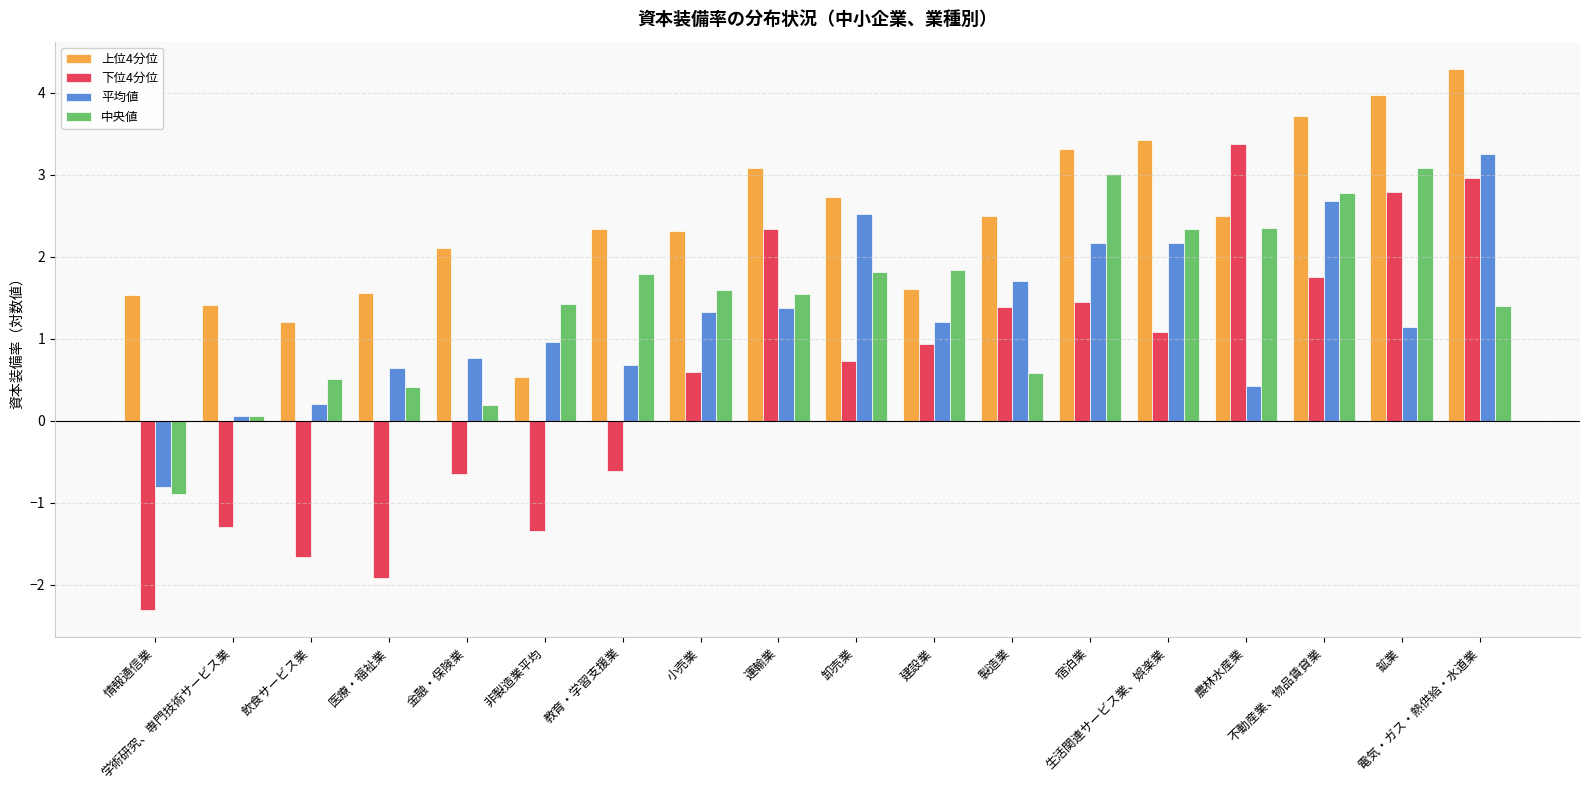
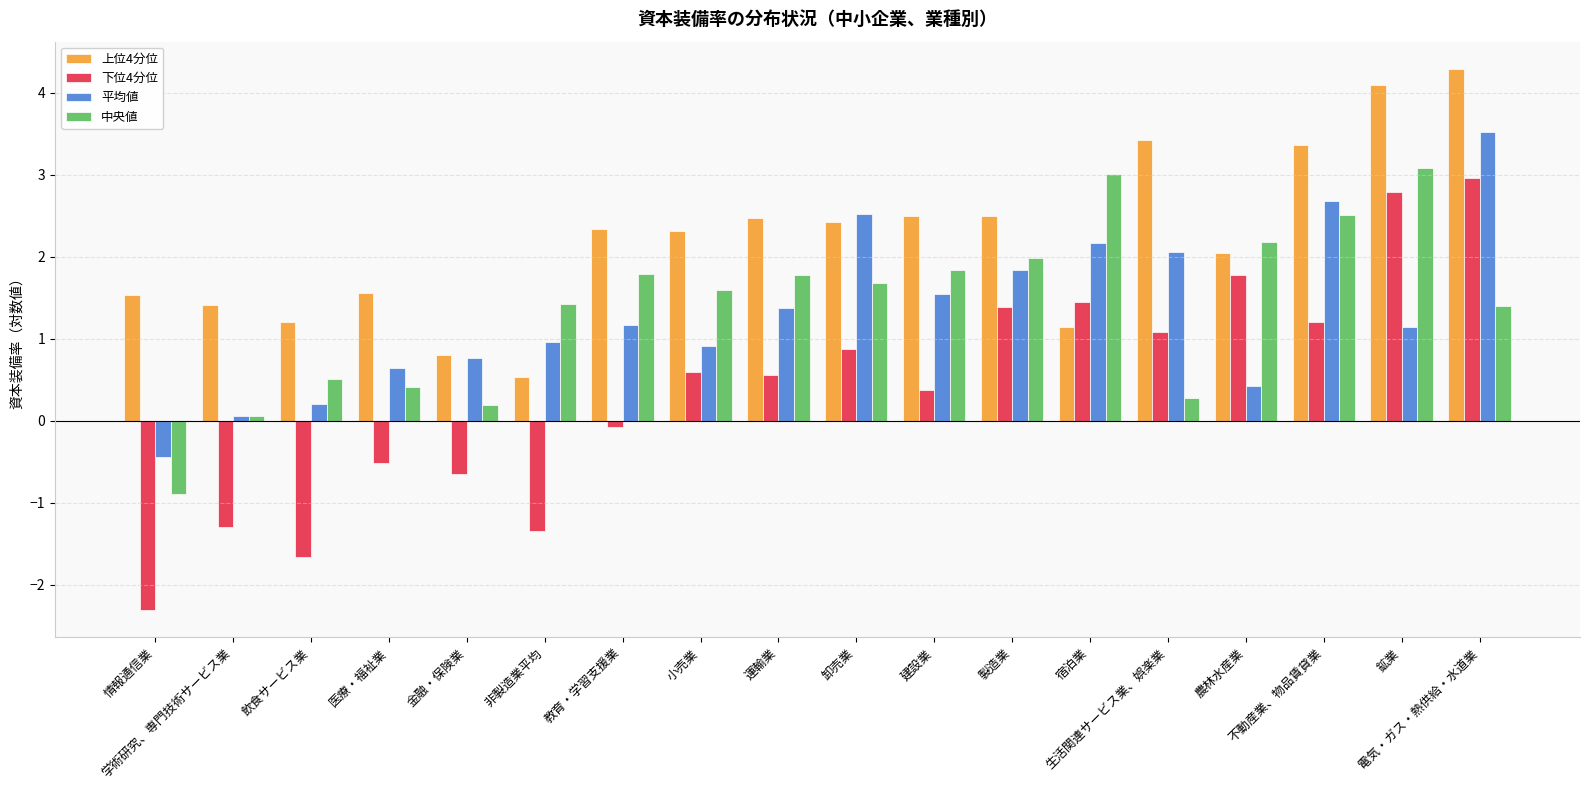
平均値, 情報通信業: -0.8 -> -0.4
下位4分位, 医療・福祉業: -1.9 -> -0.5
上位4分位, 金融・保険業: 2.1 -> 0.8
下位4分位, 教育・学習支援業: -0.6 -> -0.1
平均値, 教育・学習支援業: 0.7 -> 1.2
平均値, 小売業: 1.3 -> 0.9
上位4分位, 運輸業: 3.1 -> 2.5
下位4分位, 運輸業: 2.3 -> 0.6
中央値, 運輸業: 1.5 -> 1.8
上位4分位, 卸売業: 2.7 -> 2.4
下位4分位, 卸売業: 0.7 -> 0.9
中央値, 卸売業: 1.8 -> 1.7
上位4分位, 建設業: 1.6 -> 2.5
下位4分位, 建設業: 0.9 -> 0.4
平均値, 建設業: 1.2 -> 1.5
平均値, 製造業: 1.7 -> 1.8
中央値, 製造業: 0.6 -> 2.0
上位4分位, 宿泊業: 3.3 -> 1.1
平均値, 生活関連サービス業、娯楽業: 2.2 -> 2.1
中央値, 生活関連サービス業、娯楽業: 2.3 -> 0.3
上位4分位, 農林水産業: 2.5 -> 2.0
下位4分位, 農林水産業: 3.4 -> 1.8
中央値, 農林水産業: 2.4 -> 2.2
上位4分位, 不動産業、物品賃貸業: 3.7 -> 3.4
下位4分位, 不動産業、物品賃貸業: 1.8 -> 1.2
中央値, 不動産業、物品賃貸業: 2.8 -> 2.5
上位4分位, 鉱業: 4.0 -> 4.1
平均値, 電気・ガス・熱供給・水道業: 3.3 -> 3.5
